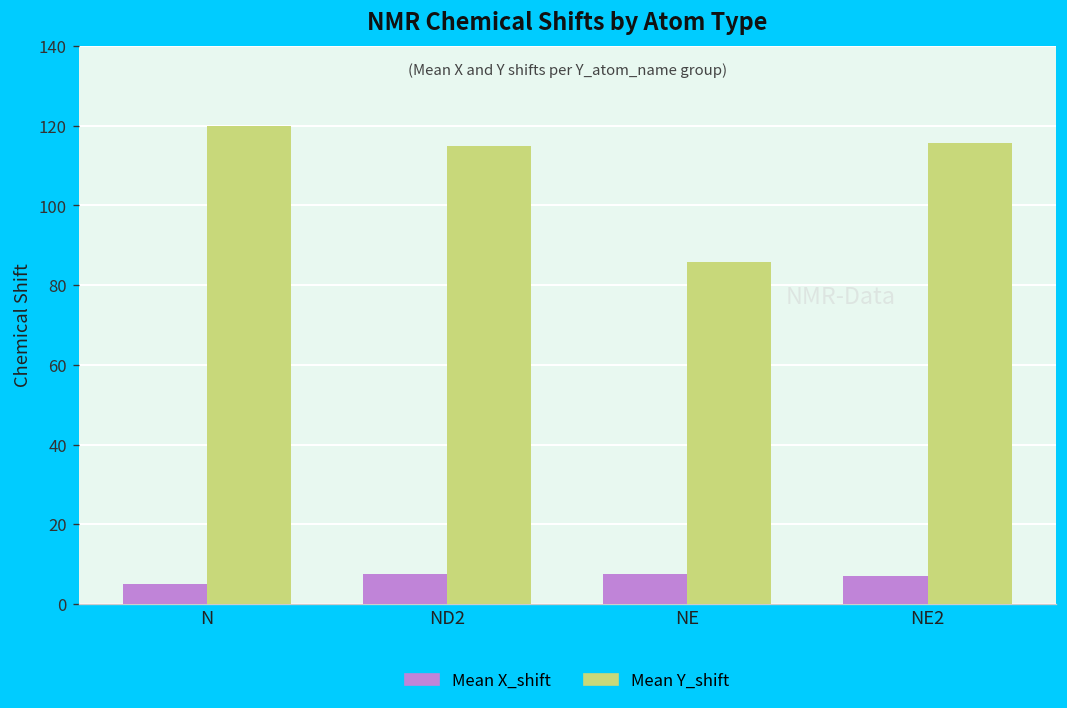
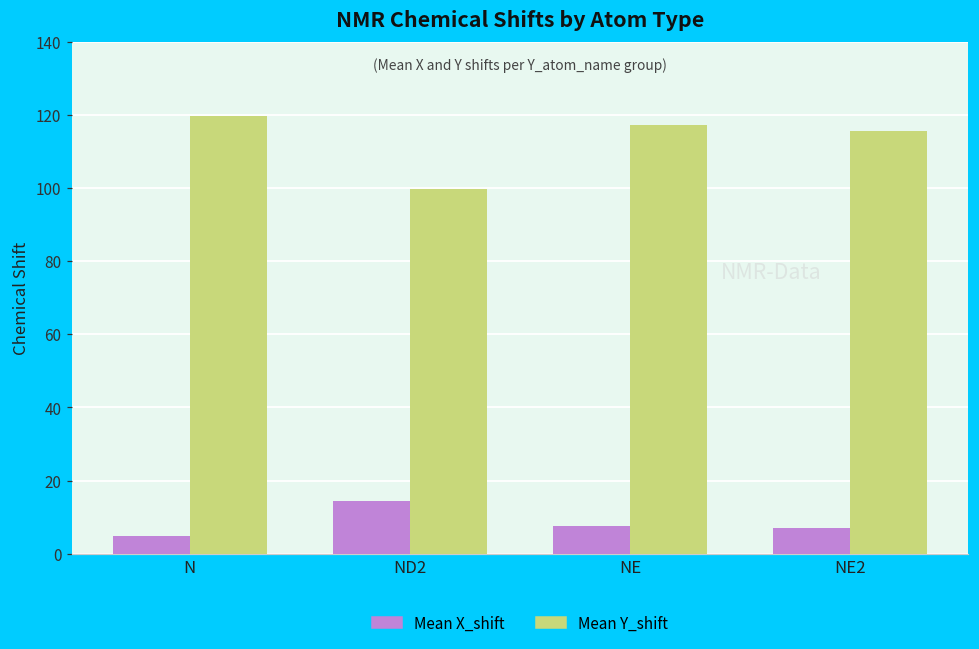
Mean X_shift, ND2: 7 -> 14
Mean Y_shift, ND2: 115 -> 100
Mean Y_shift, NE: 86 -> 117
